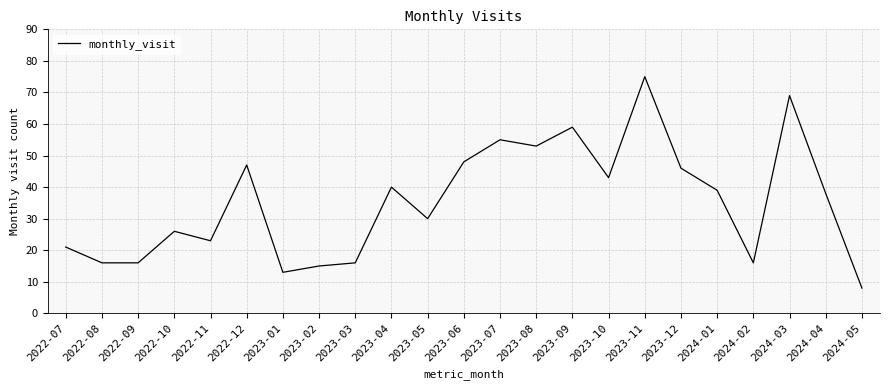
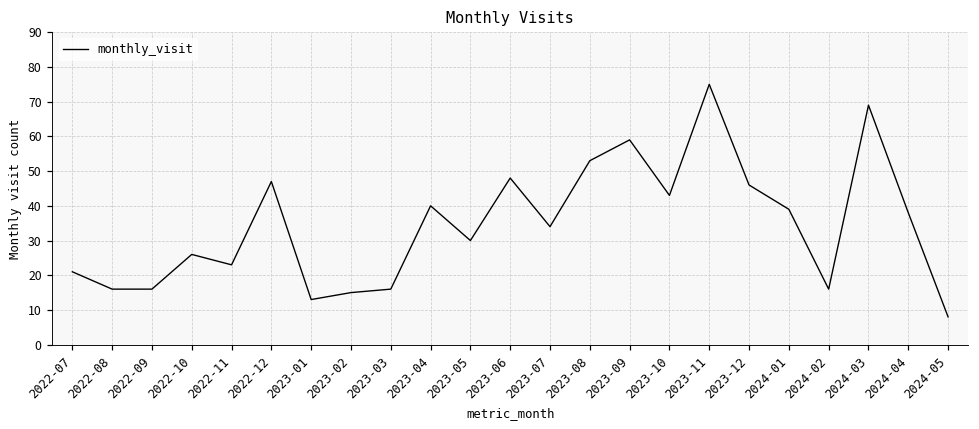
2023-07: 55 -> 34
